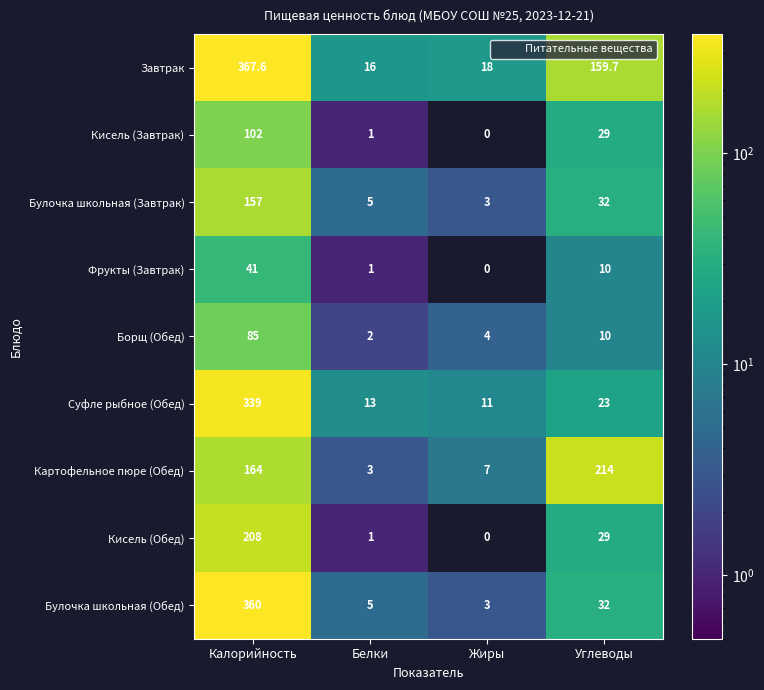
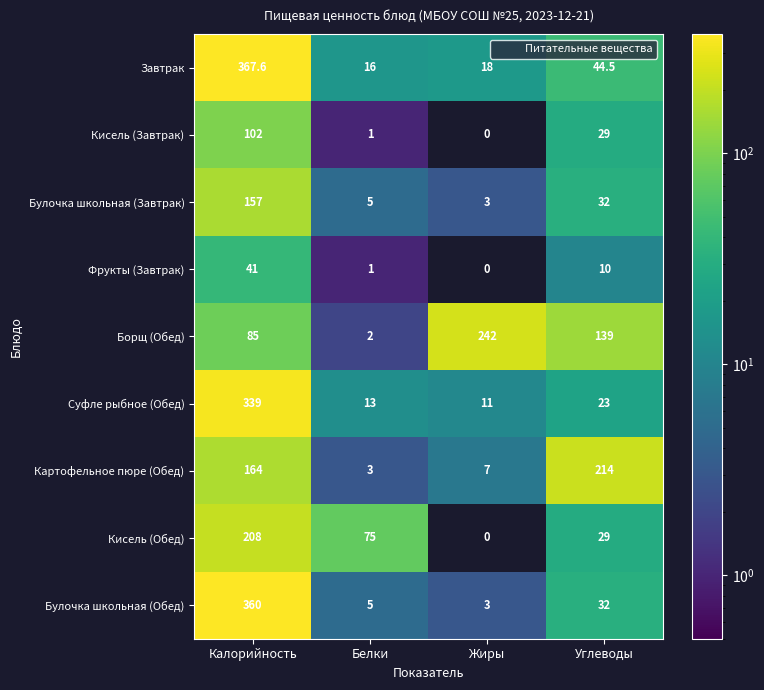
Завтрак, Углеводы: 159.7 -> 44.5
Борщ (Обед), Жиры: 4 -> 242
Борщ (Обед), Углеводы: 10 -> 139
Кисель (Обед), Белки: 1 -> 75
